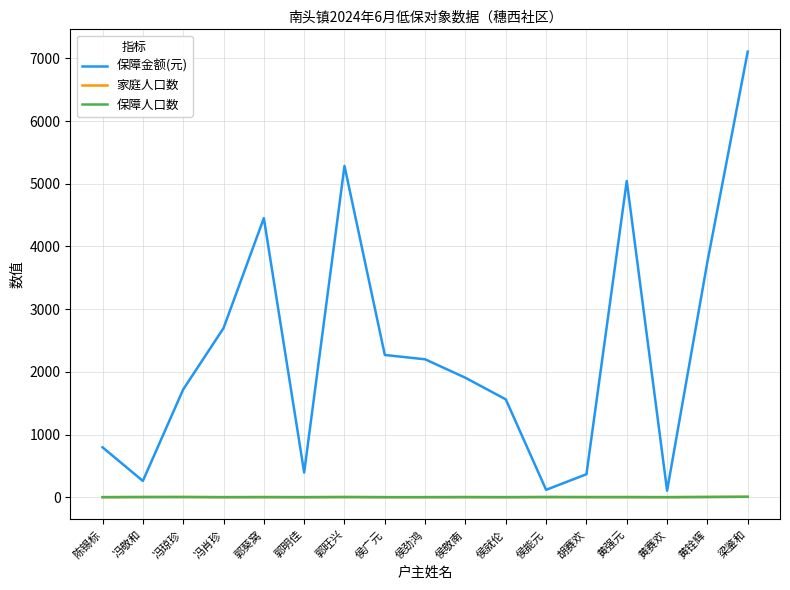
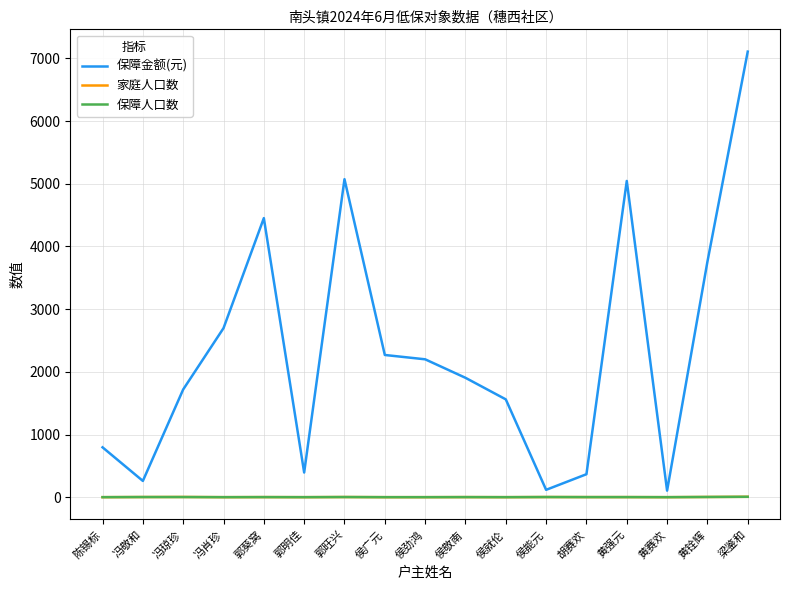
保障金额(元), 郭旺兴: 5300 -> 5100
